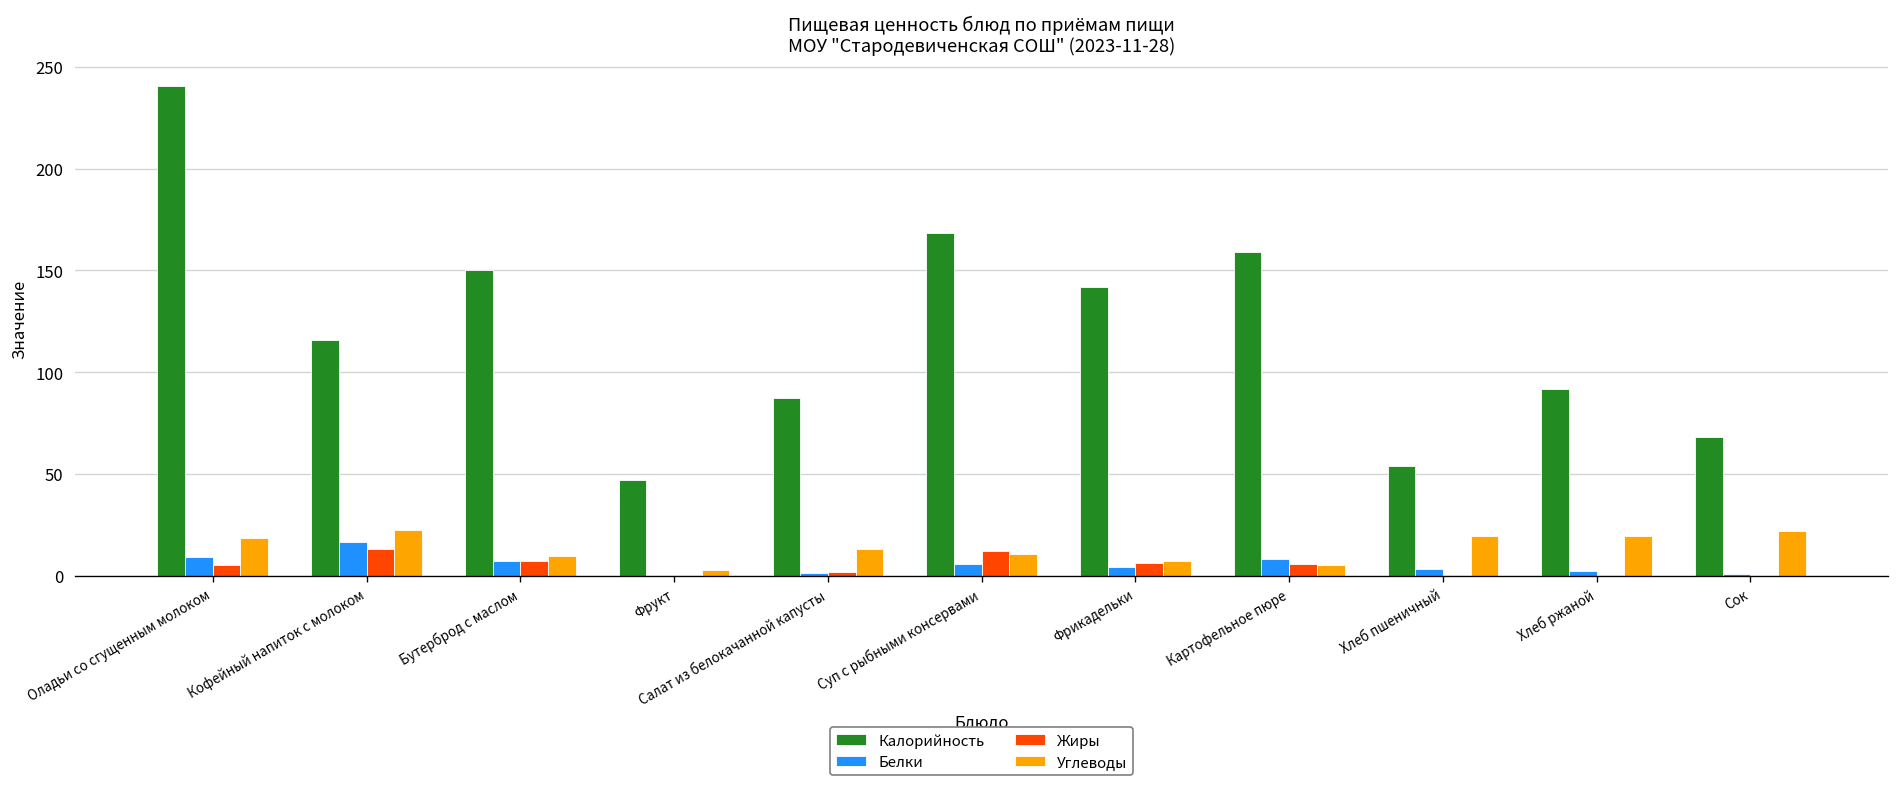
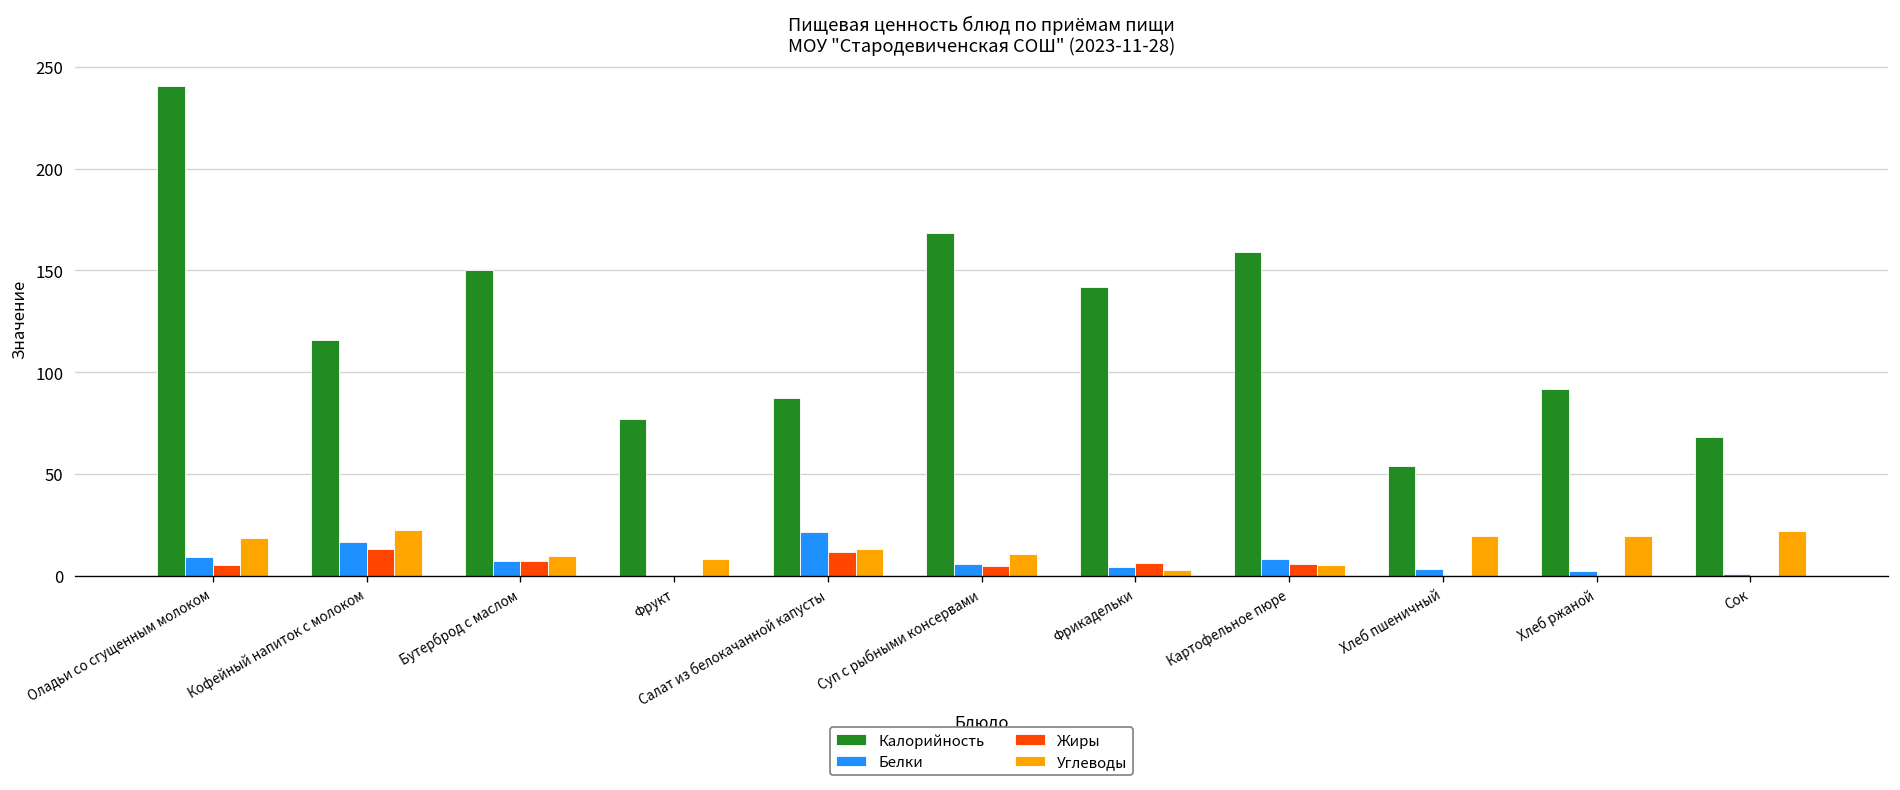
Калорийность, Фрукт: 47 -> 77
Углеводы, Фрукт: 3 -> 8
Белки, Салат из белокачанной капусты: 1 -> 22
Жиры, Салат из белокачанной капусты: 2 -> 12
Жиры, Суп с рыбными консервами: 12 -> 5
Углеводы, Фрикадельки: 7 -> 3
